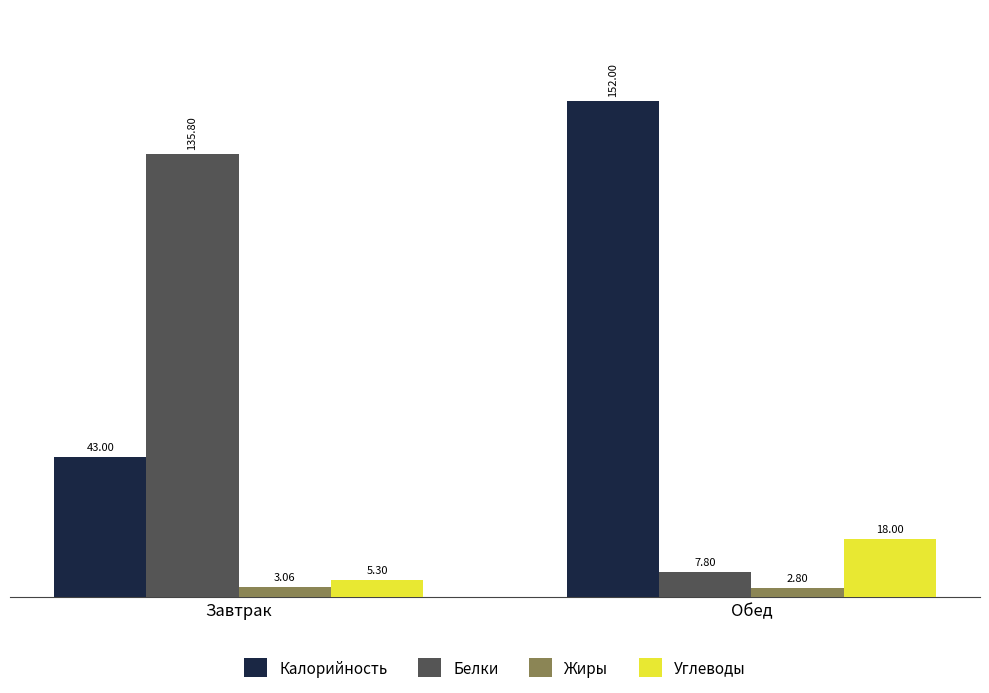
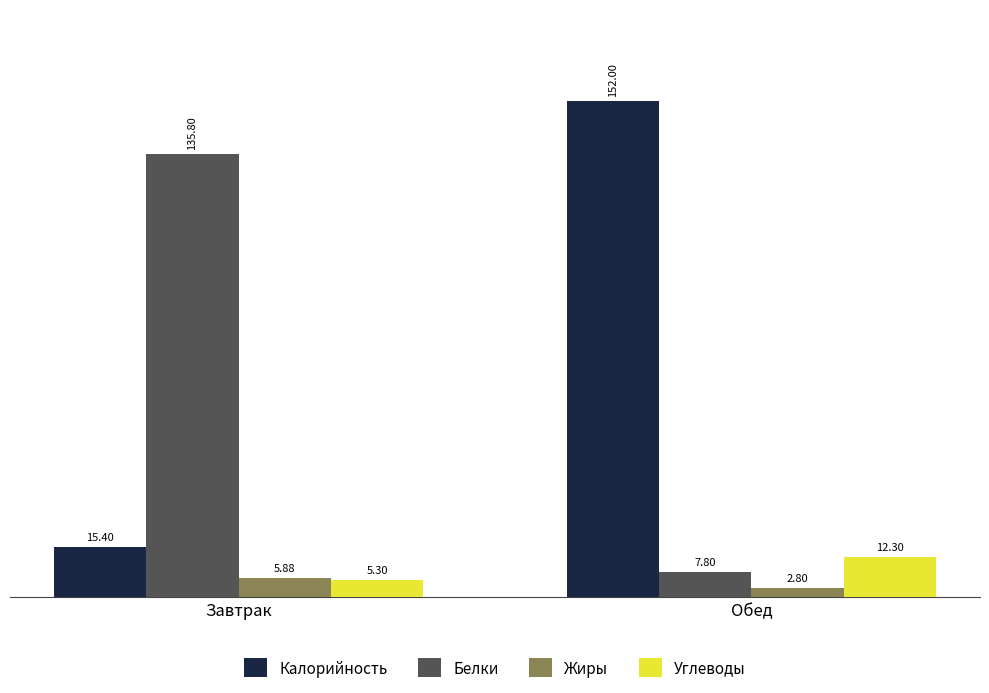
Калорийность, Завтрак: 43.00 -> 15.40
Жиры, Завтрак: 3.06 -> 5.88
Углеводы, Обед: 18.00 -> 12.30
